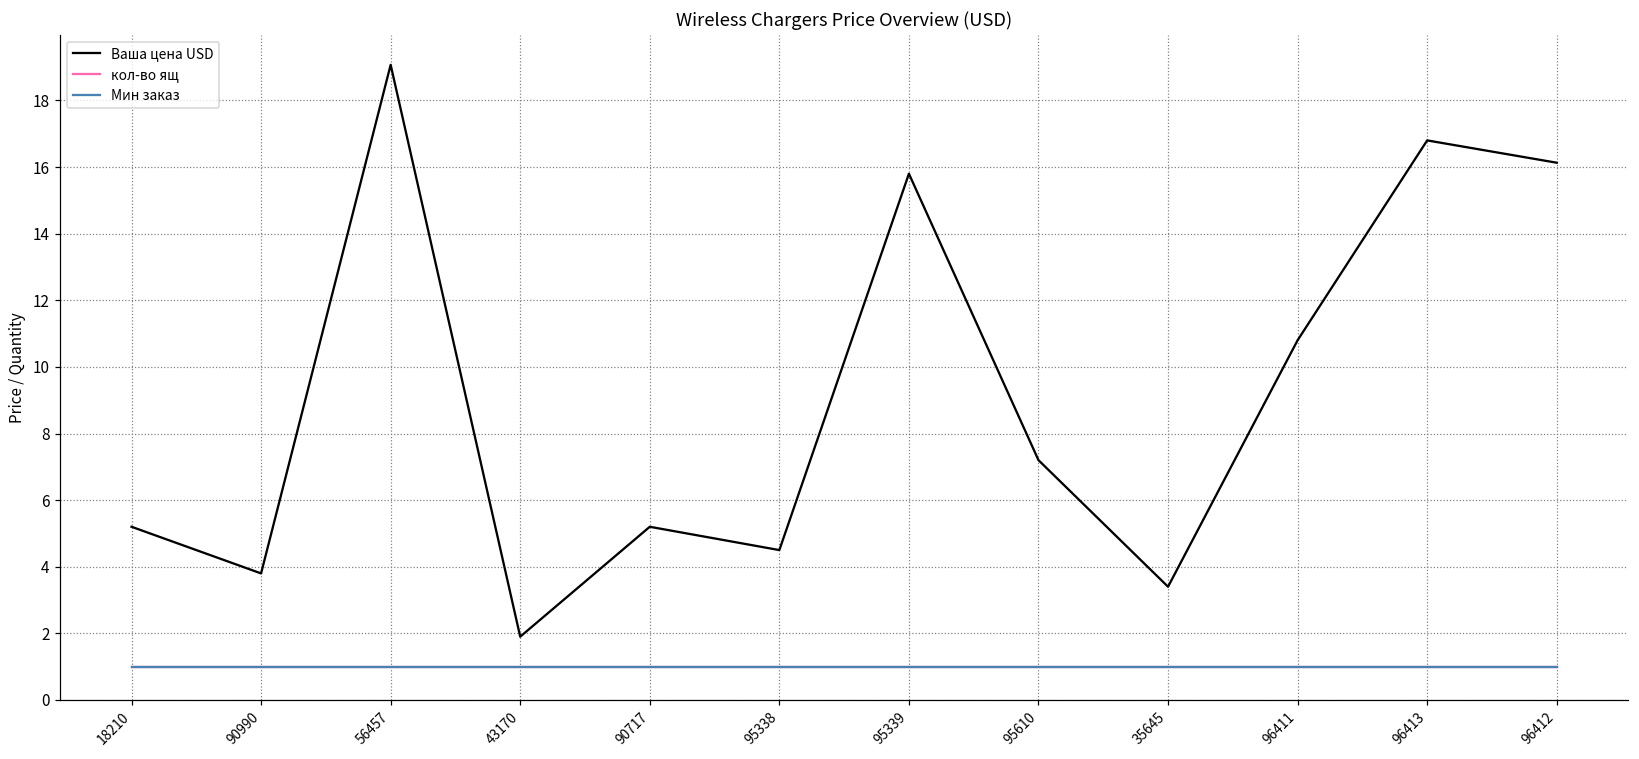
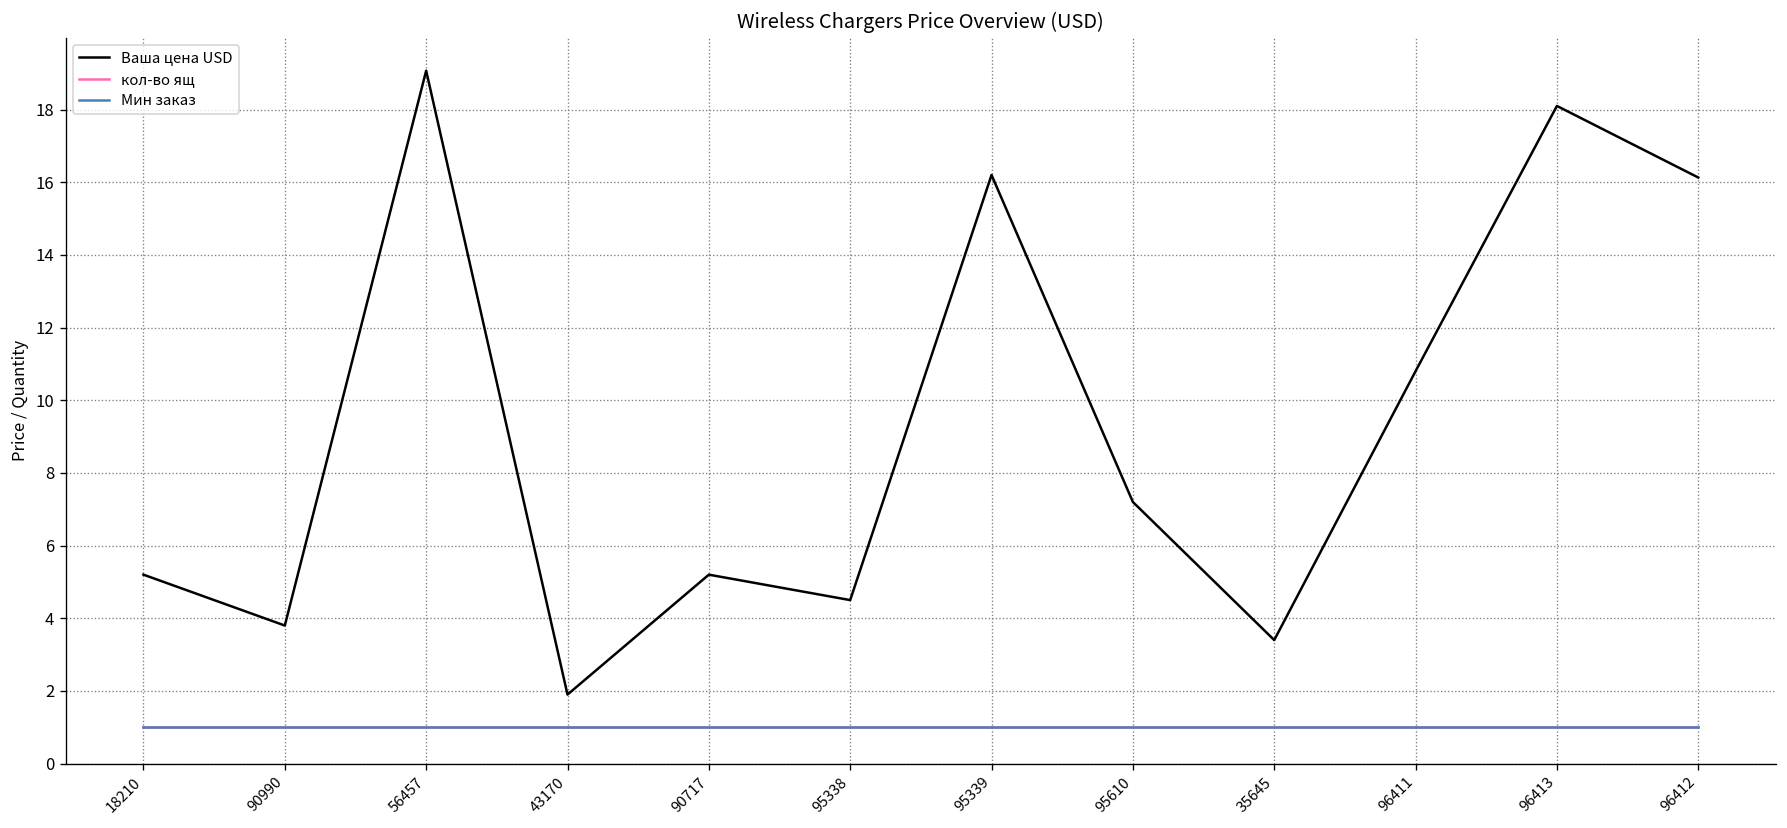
Ваша цена USD, 95339: 15.8 -> 16.2
Ваша цена USD, 96413: 16.8 -> 18.1
